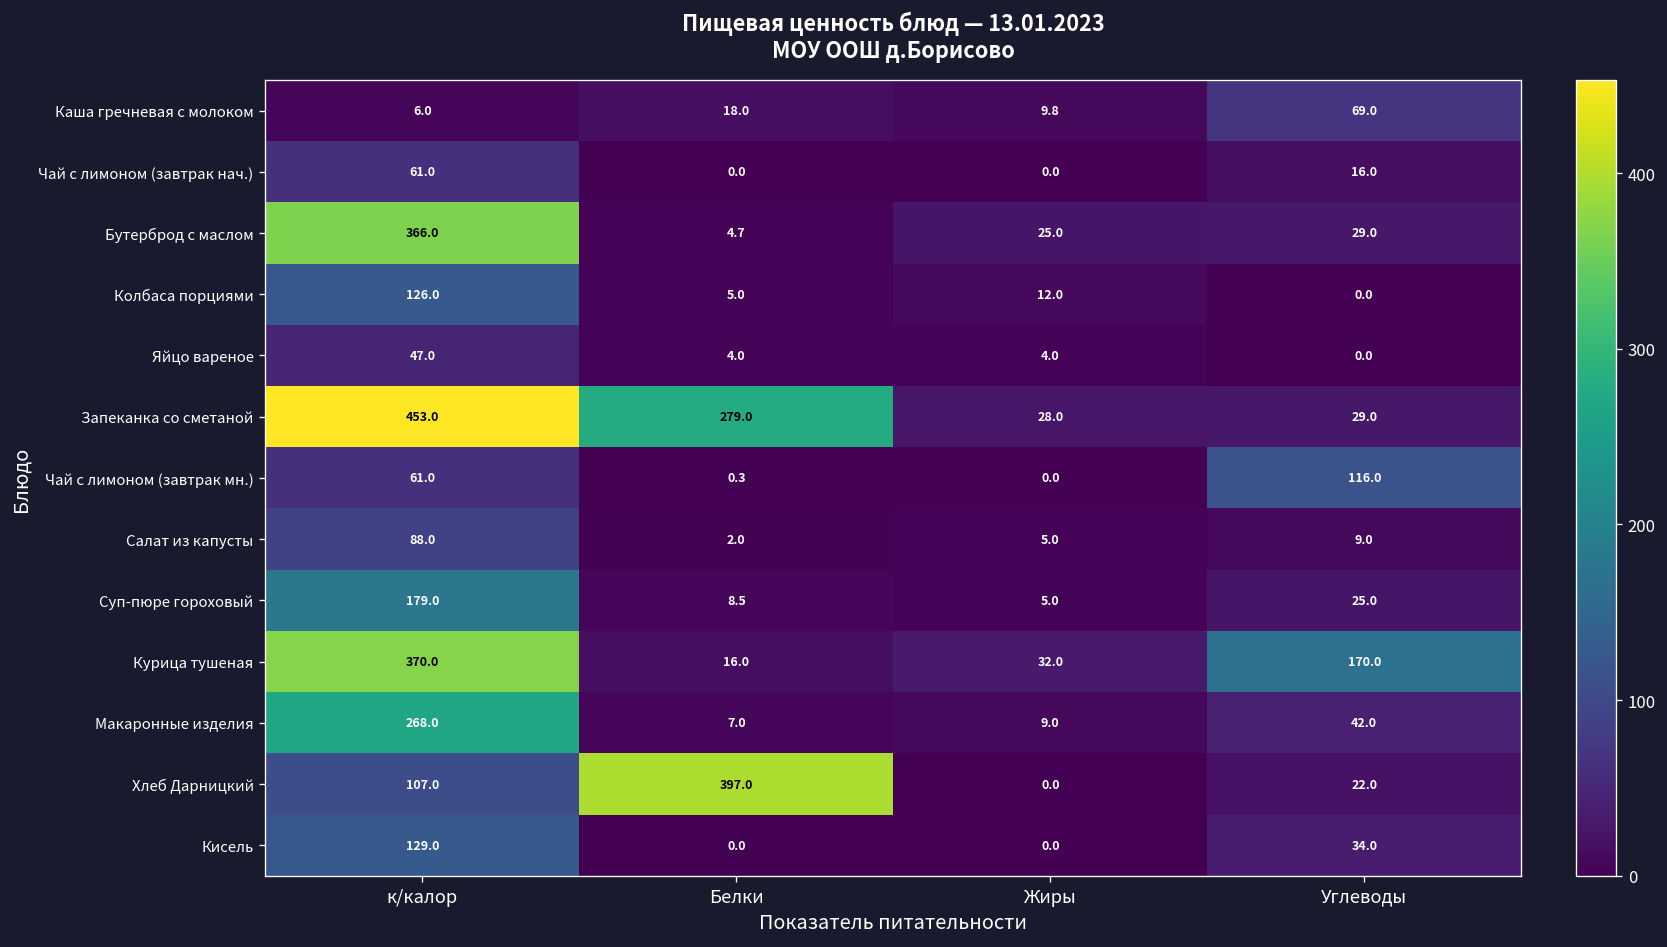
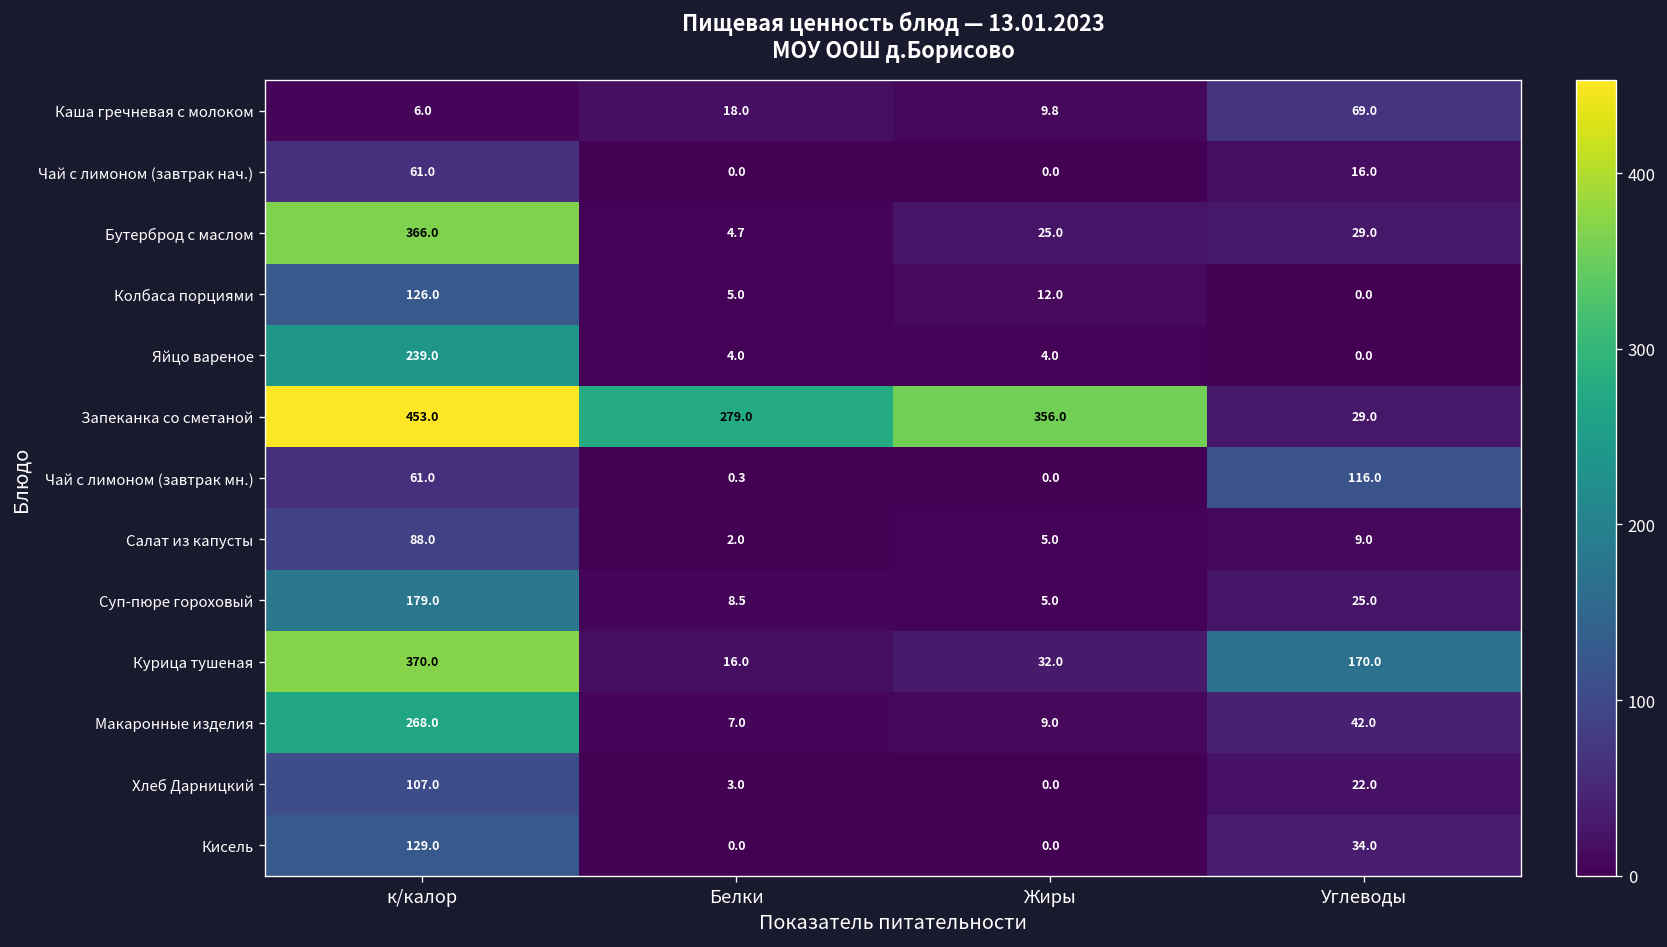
Яйцо вареное, к/калор: 47.0 -> 239.0
Запеканка со сметаной, Жиры: 28.0 -> 356.0
Хлеб Дарницкий, Белки: 397.0 -> 3.0
